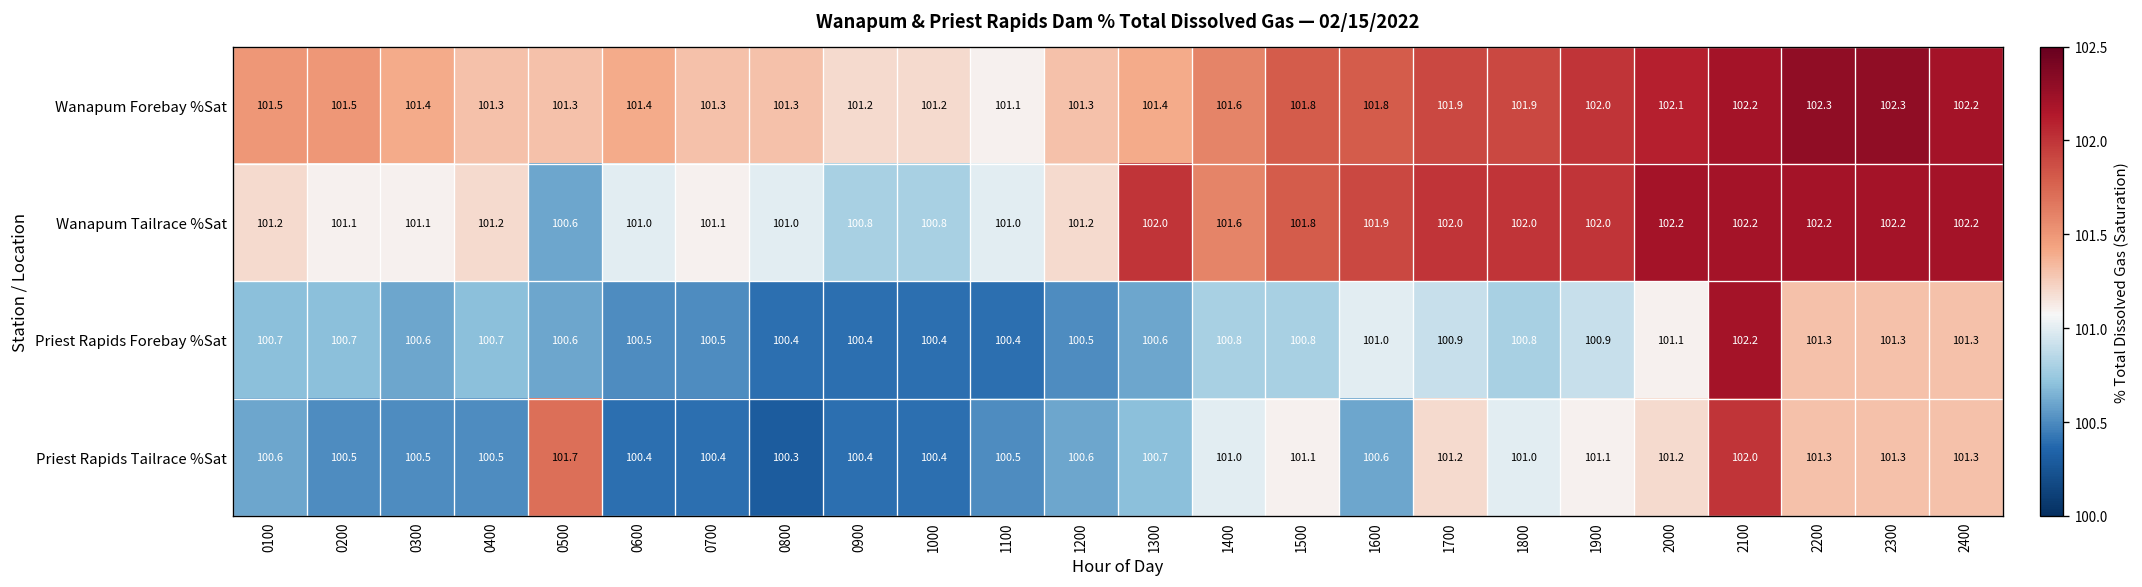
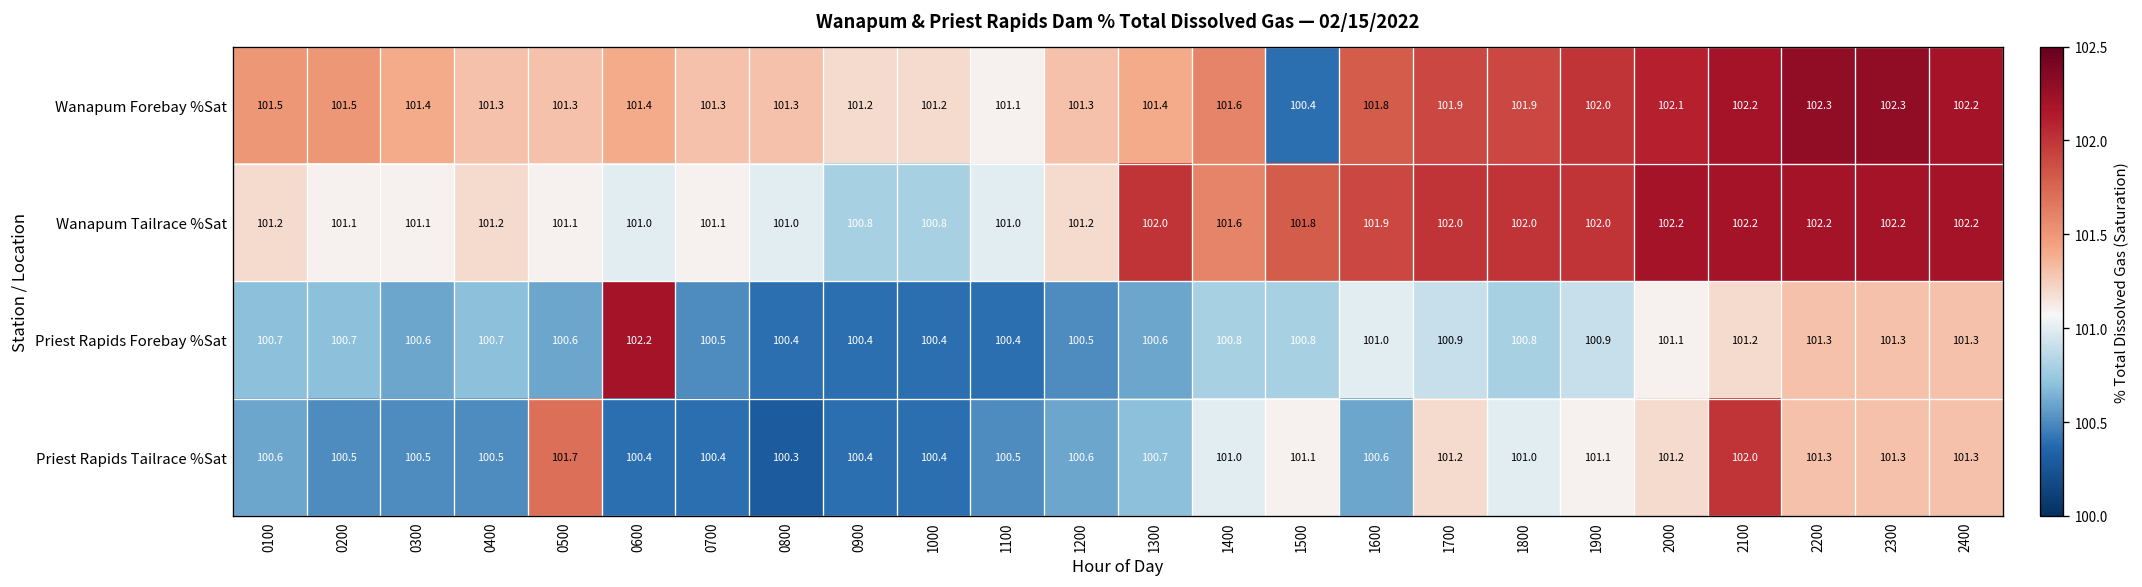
Wanapum Forebay %Sat, 1500: 101.8 -> 100.4
Wanapum Tailrace %Sat, 0500: 100.6 -> 101.1
Priest Rapids Forebay %Sat, 0600: 100.5 -> 102.2
Priest Rapids Forebay %Sat, 2100: 102.2 -> 101.2
